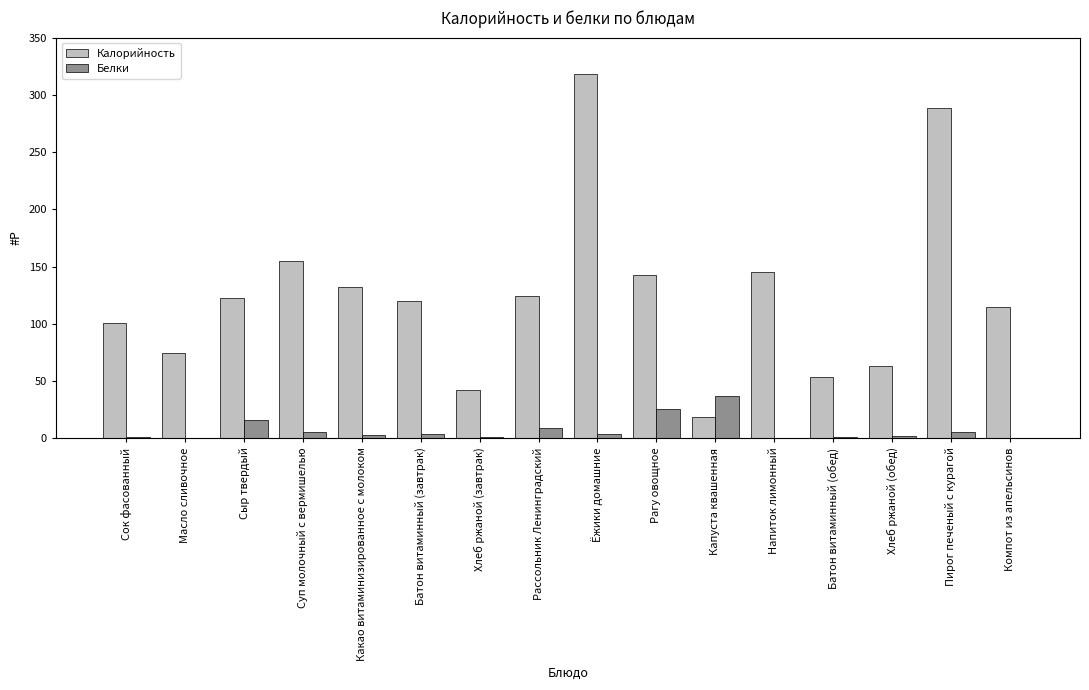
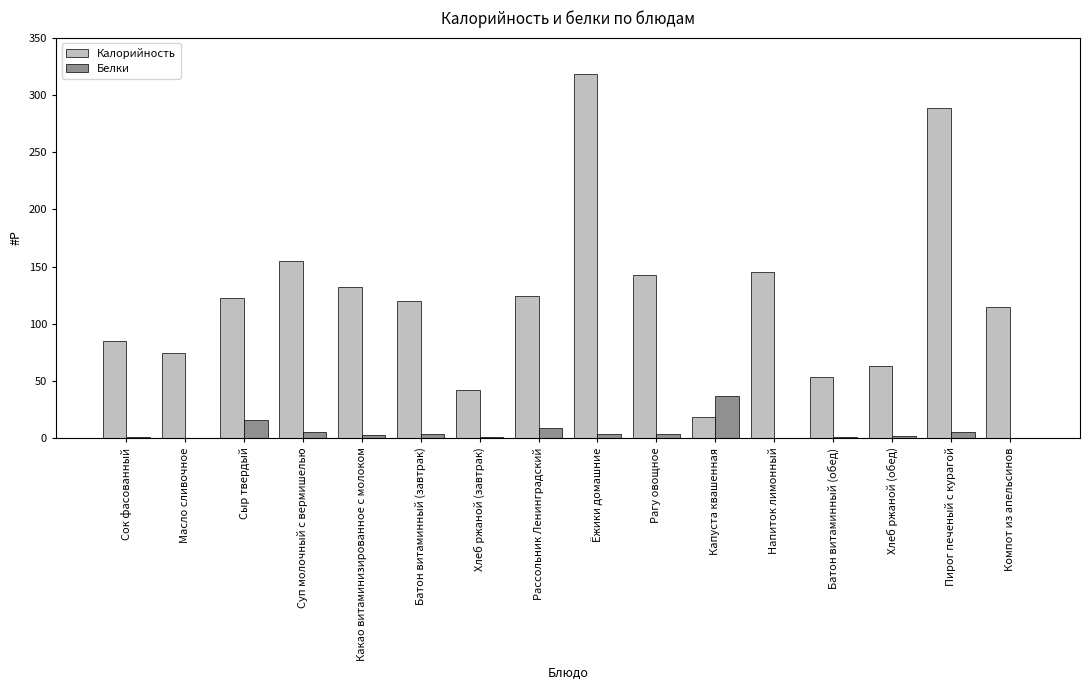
Калорийность, Сок фасованный: 101 -> 85
Белки, Рагу овощное: 26 -> 4
